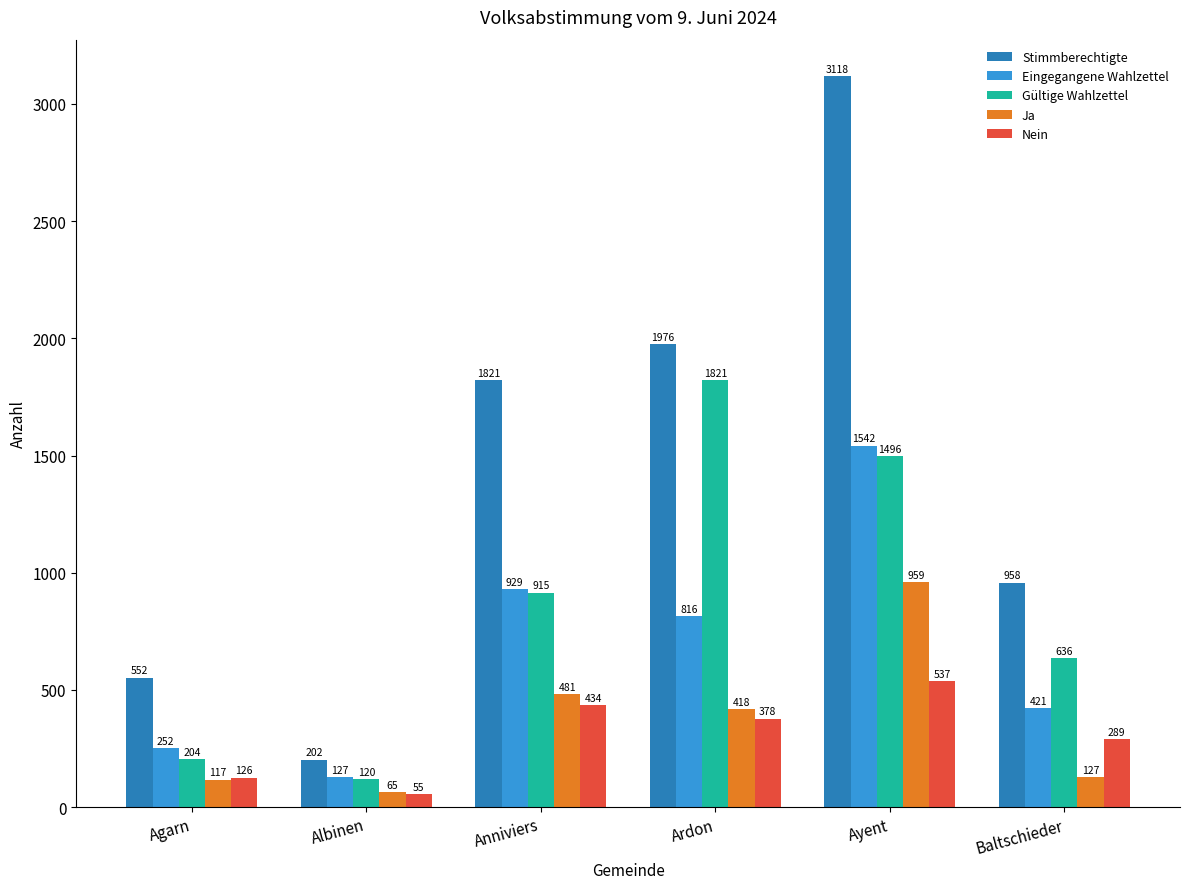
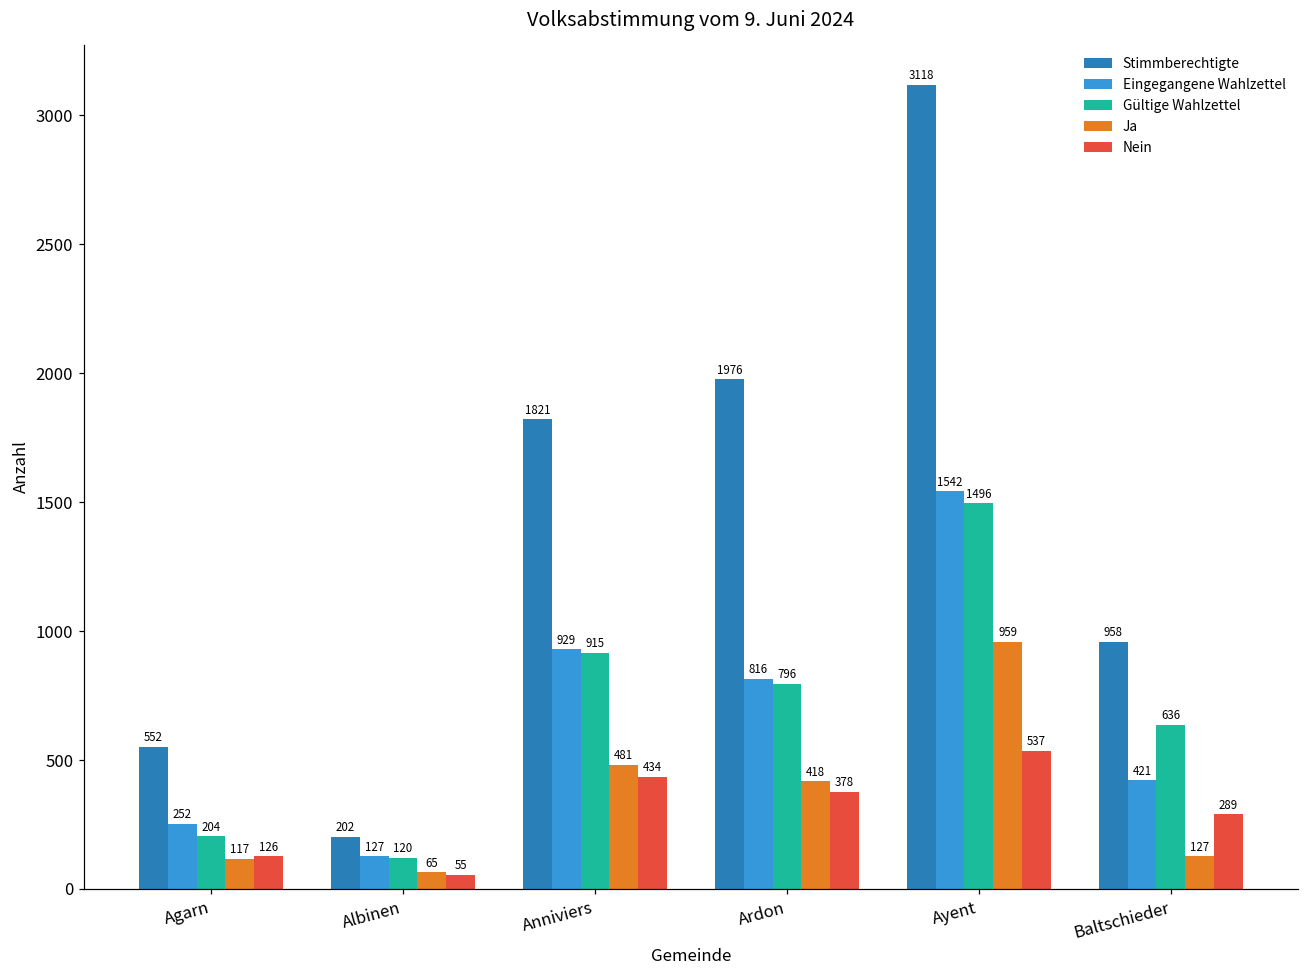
Gültige Wahlzettel, Ardon: 1821 -> 796
